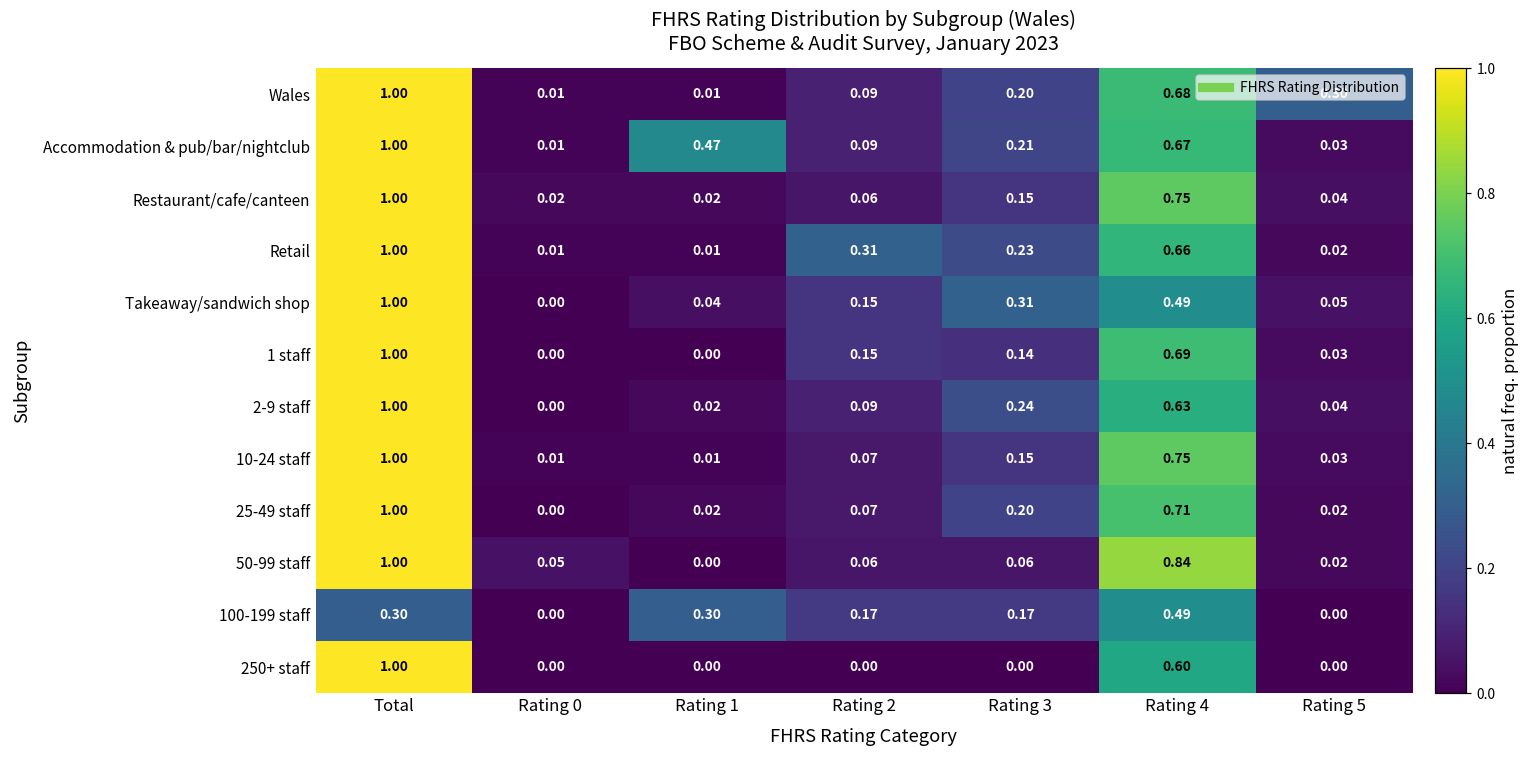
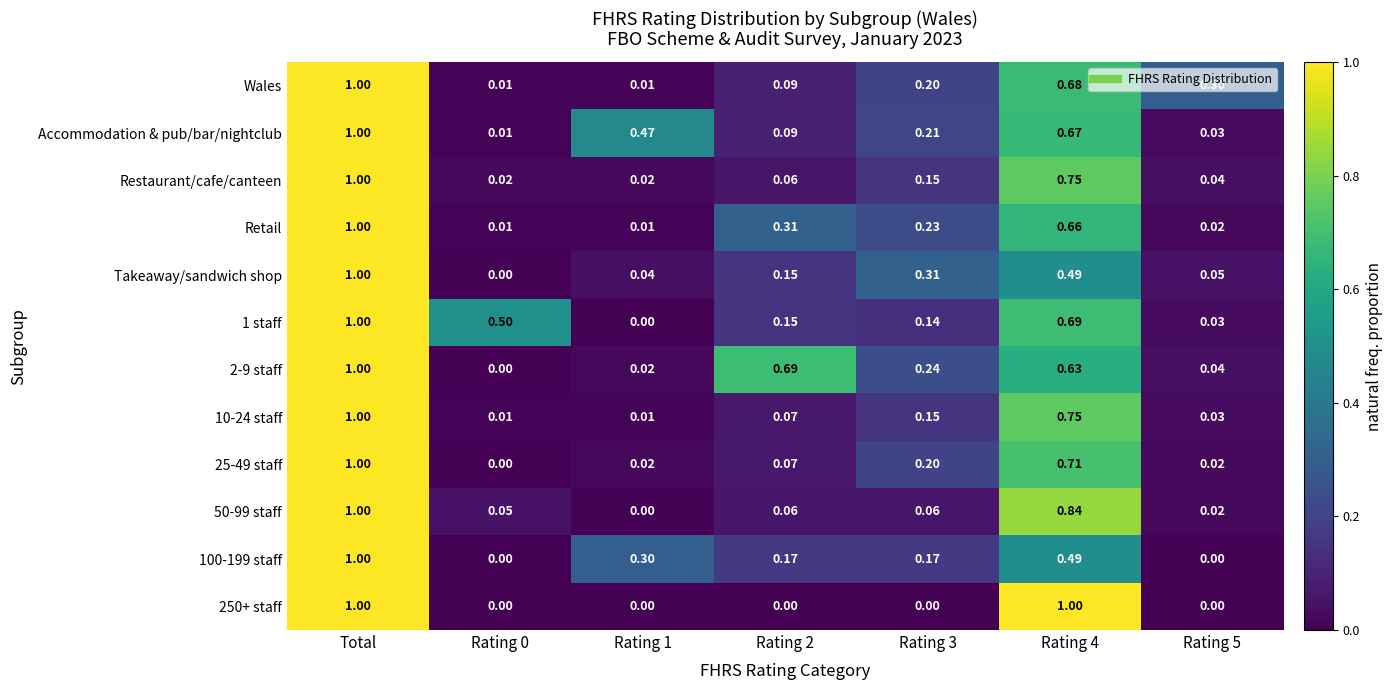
1 staff, Rating 0: 0.00 -> 0.50
2-9 staff, Rating 2: 0.09 -> 0.69
100-199 staff, Total: 0.30 -> 1.00
250+ staff, Rating 4: 0.60 -> 1.00
